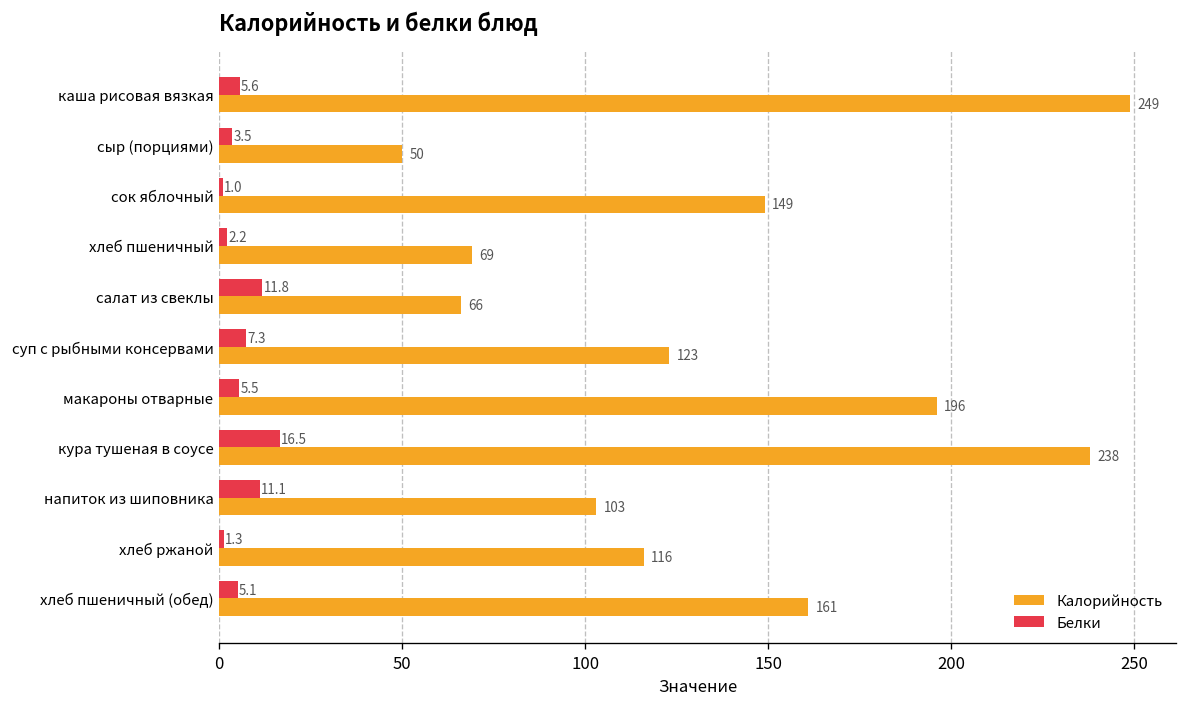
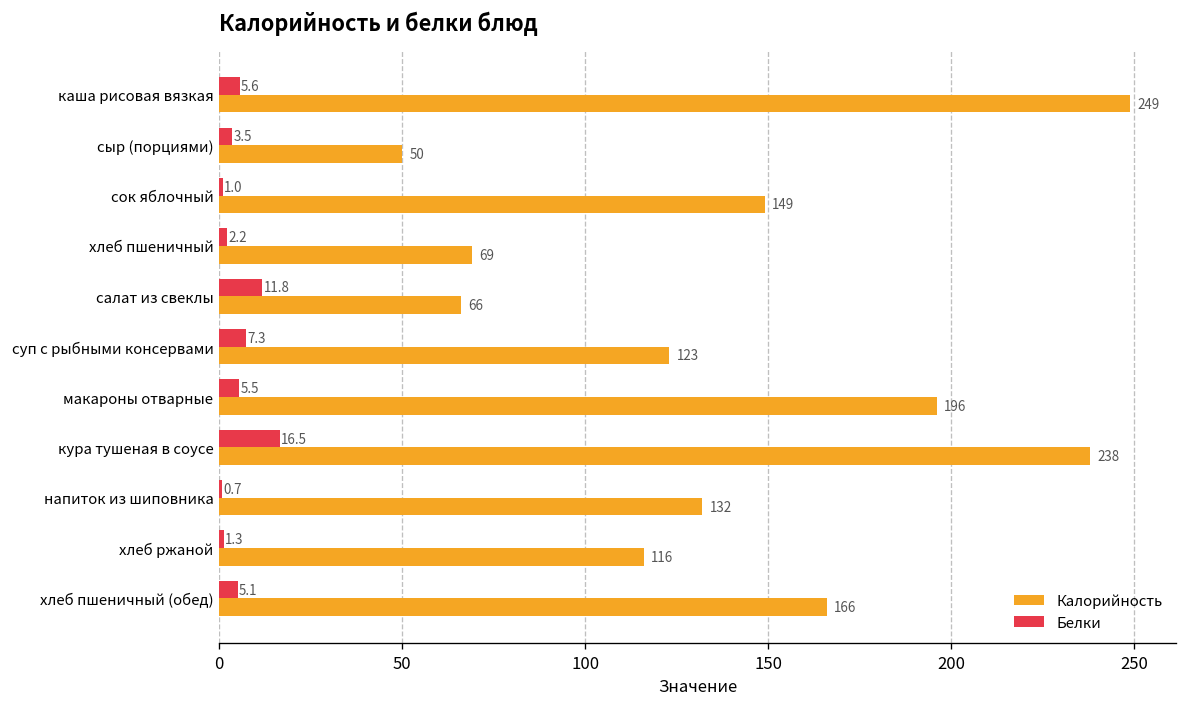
Белки, напиток из шиповника: 11.1 -> 0.7
Калорийность, напиток из шиповника: 103 -> 132
Калорийность, хлеб пшеничный (обед): 161 -> 166
